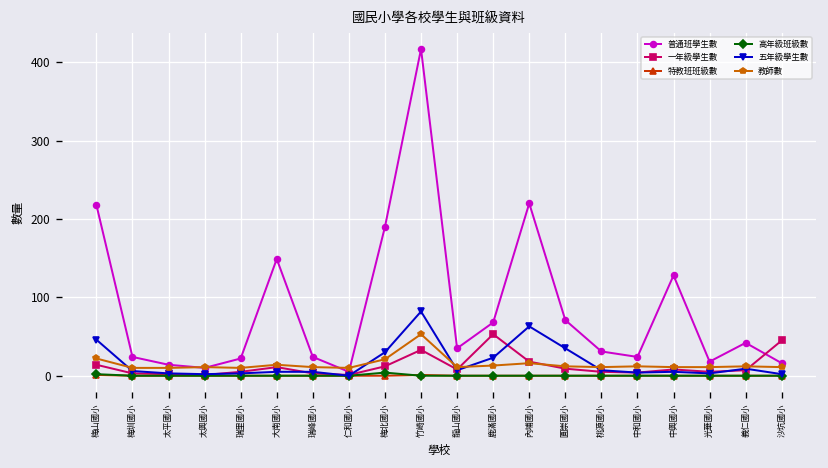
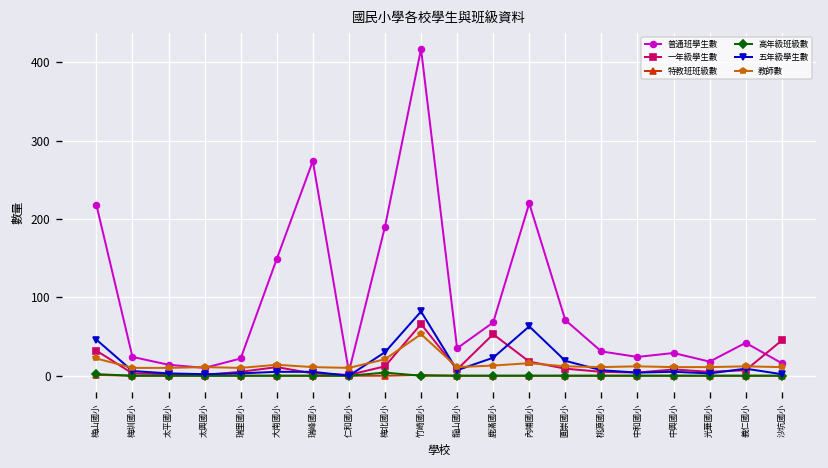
一年級學生數, 梅山國小: 10 -> 30
普通班學生數, 瑞峰國小: 20 -> 270
一年級學生數, 竹崎國小: 30 -> 70
五年級學生數, 圓崇國小: 40 -> 20
普通班學生數, 中興國小: 130 -> 30
